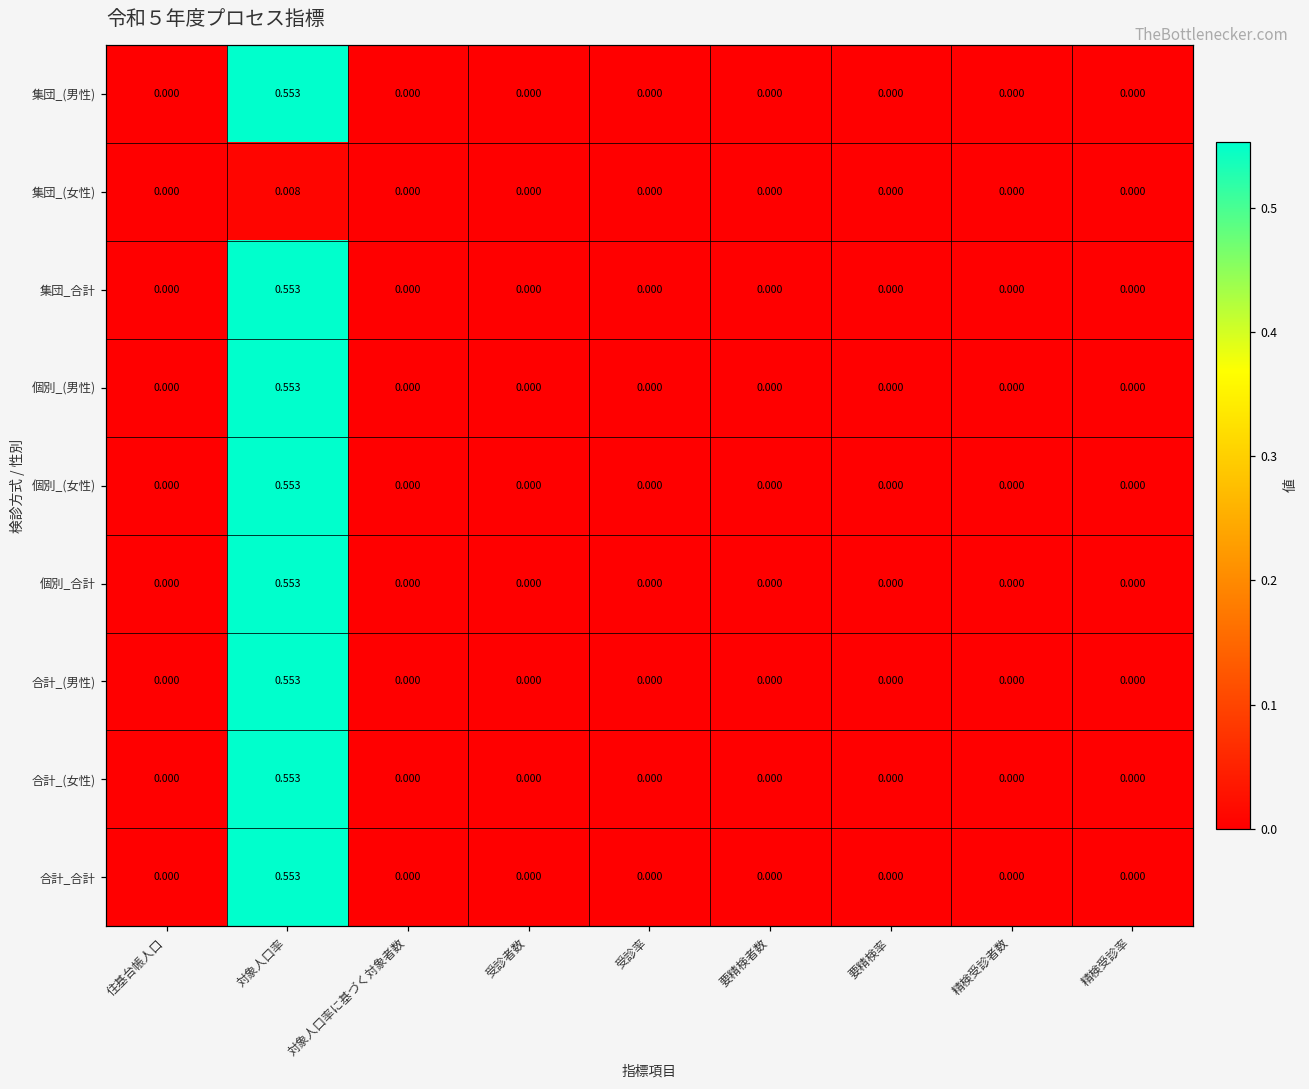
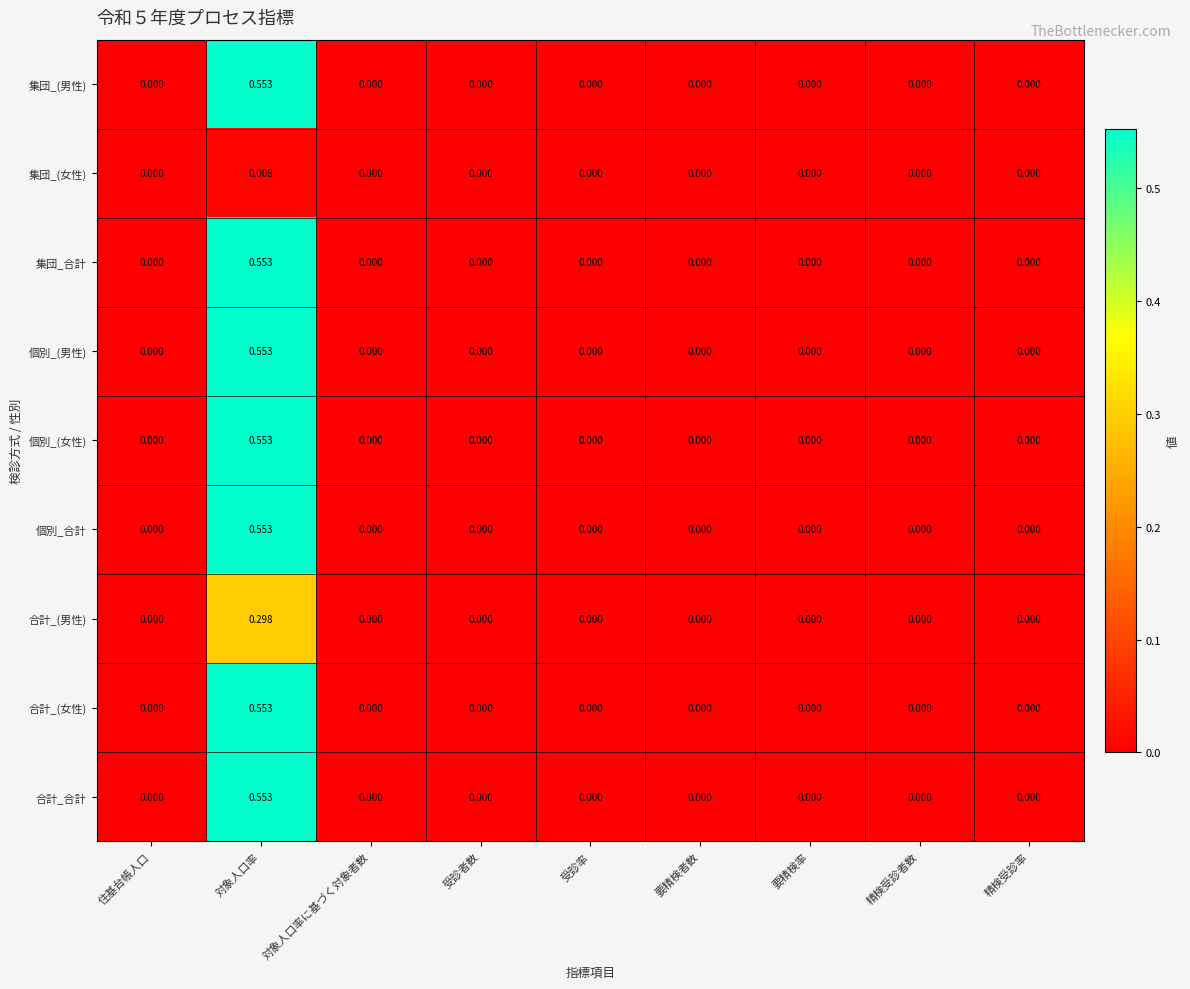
合計_(男性), 対象人口率: 0.553 -> 0.298
